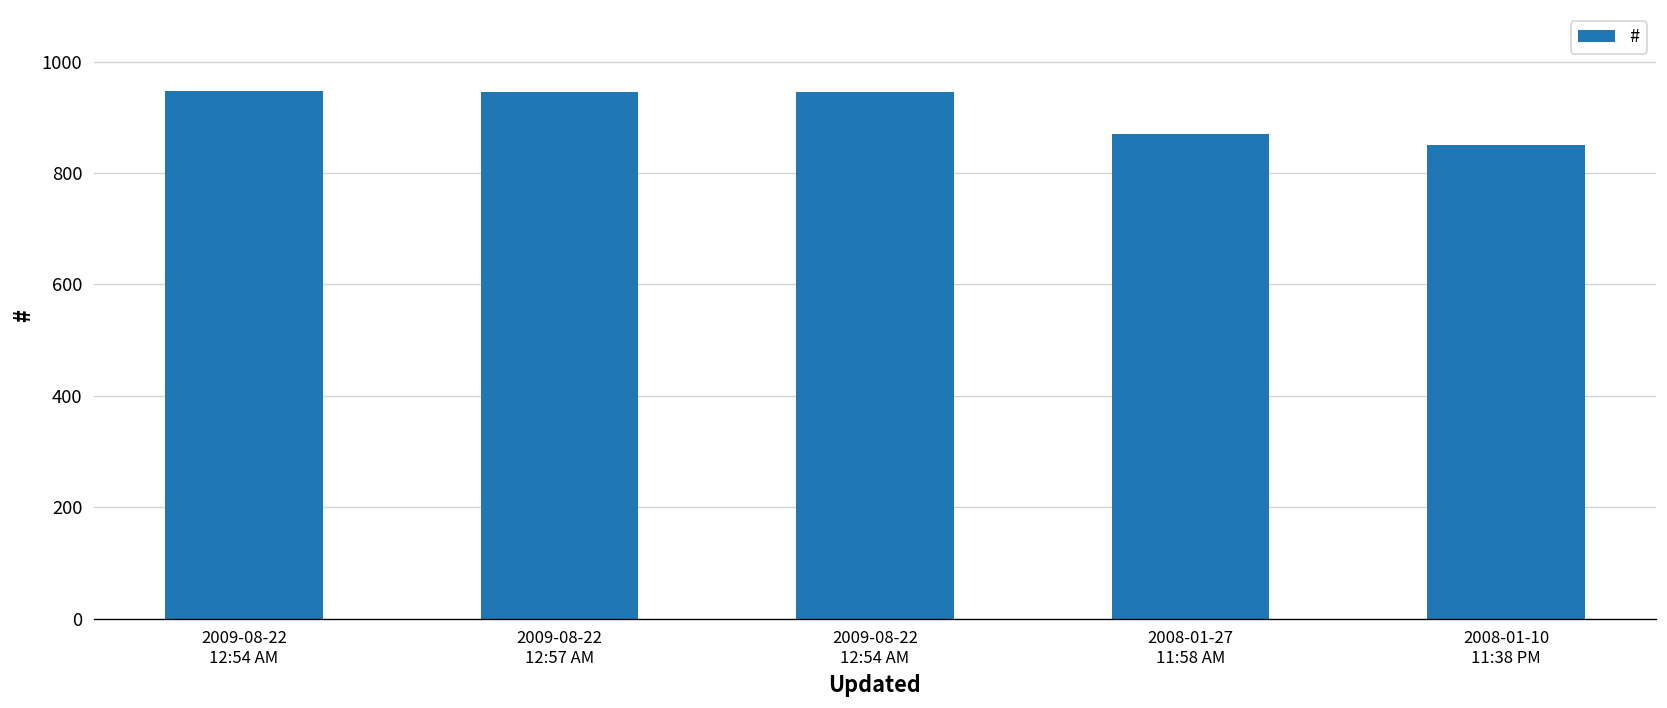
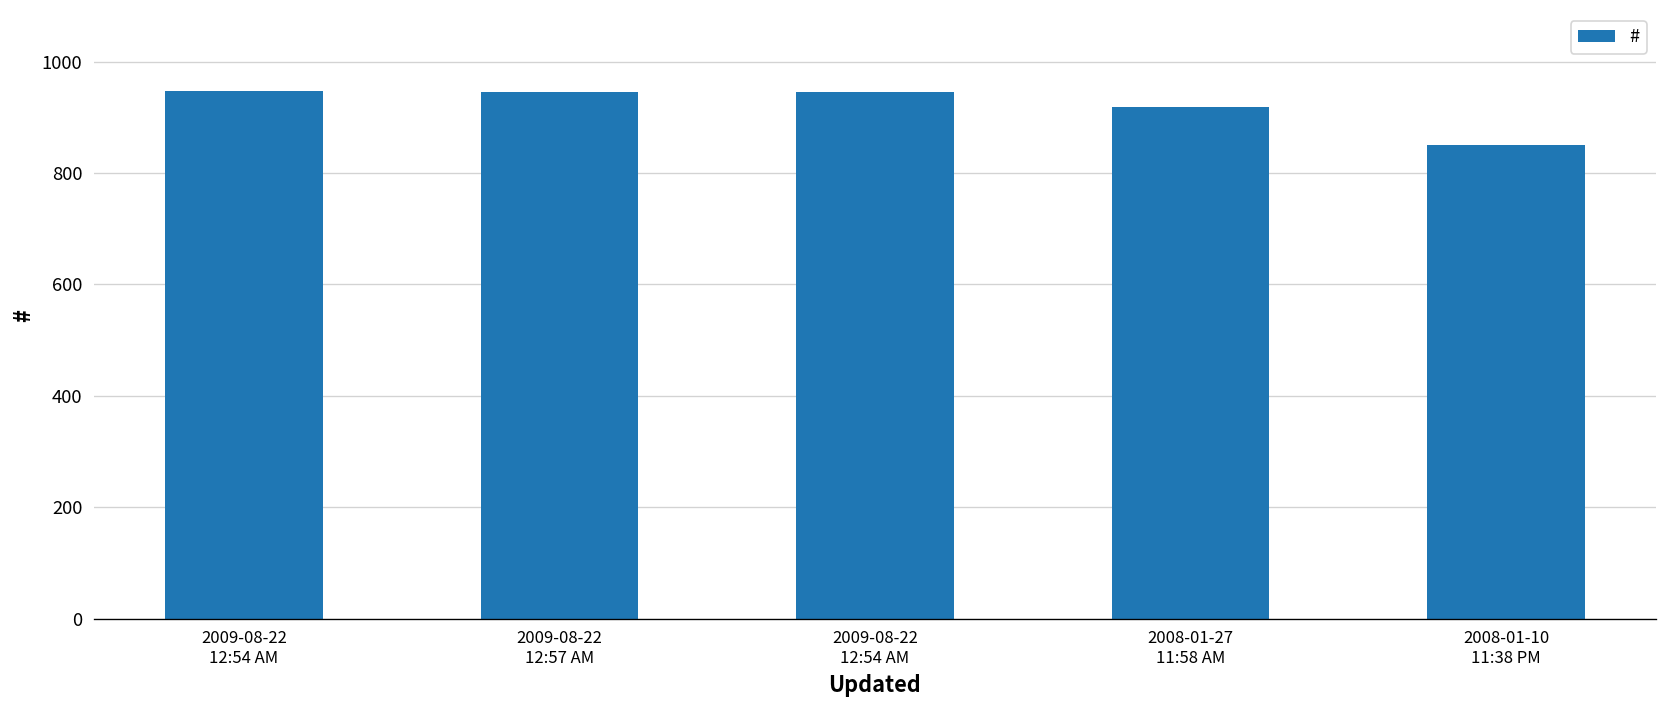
2008-01-27 11:58 AM: 870 -> 920
